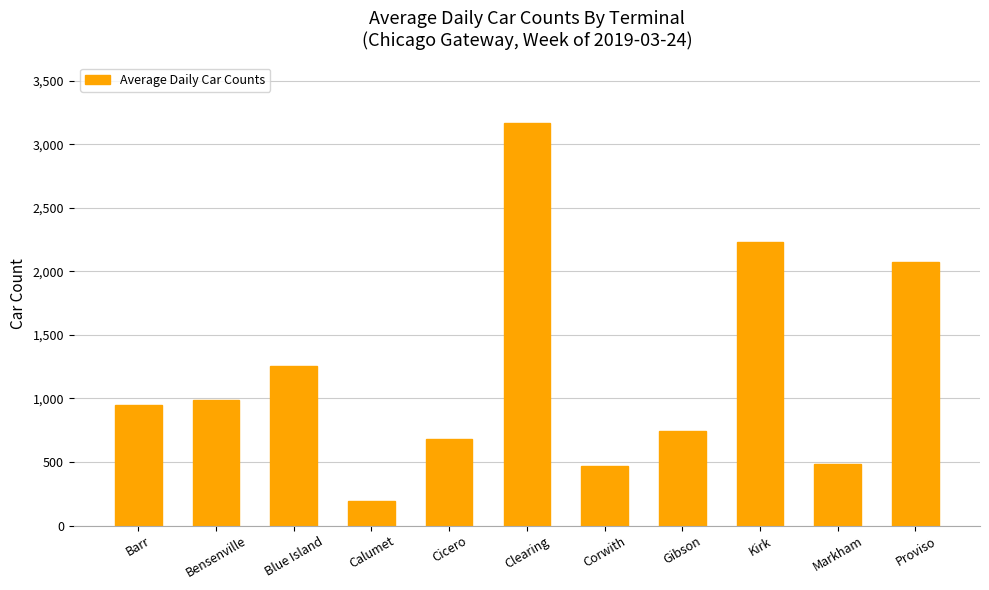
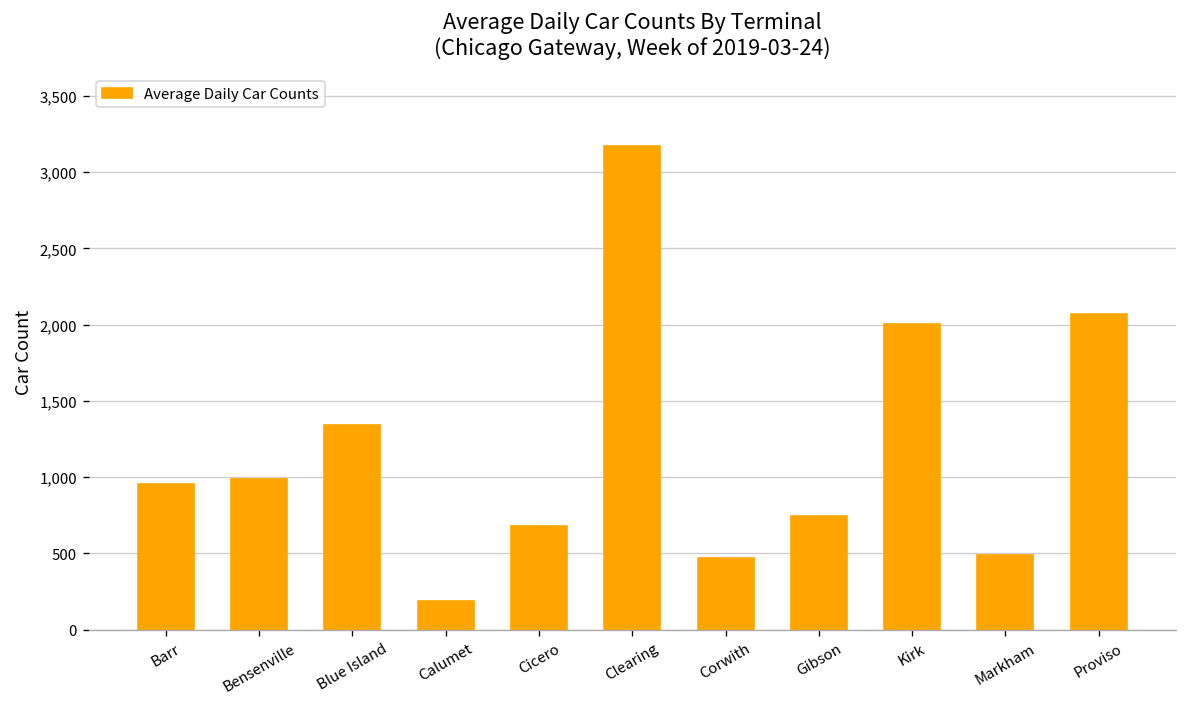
Blue Island: 1,260 -> 1,340
Kirk: 2,230 -> 2,010
